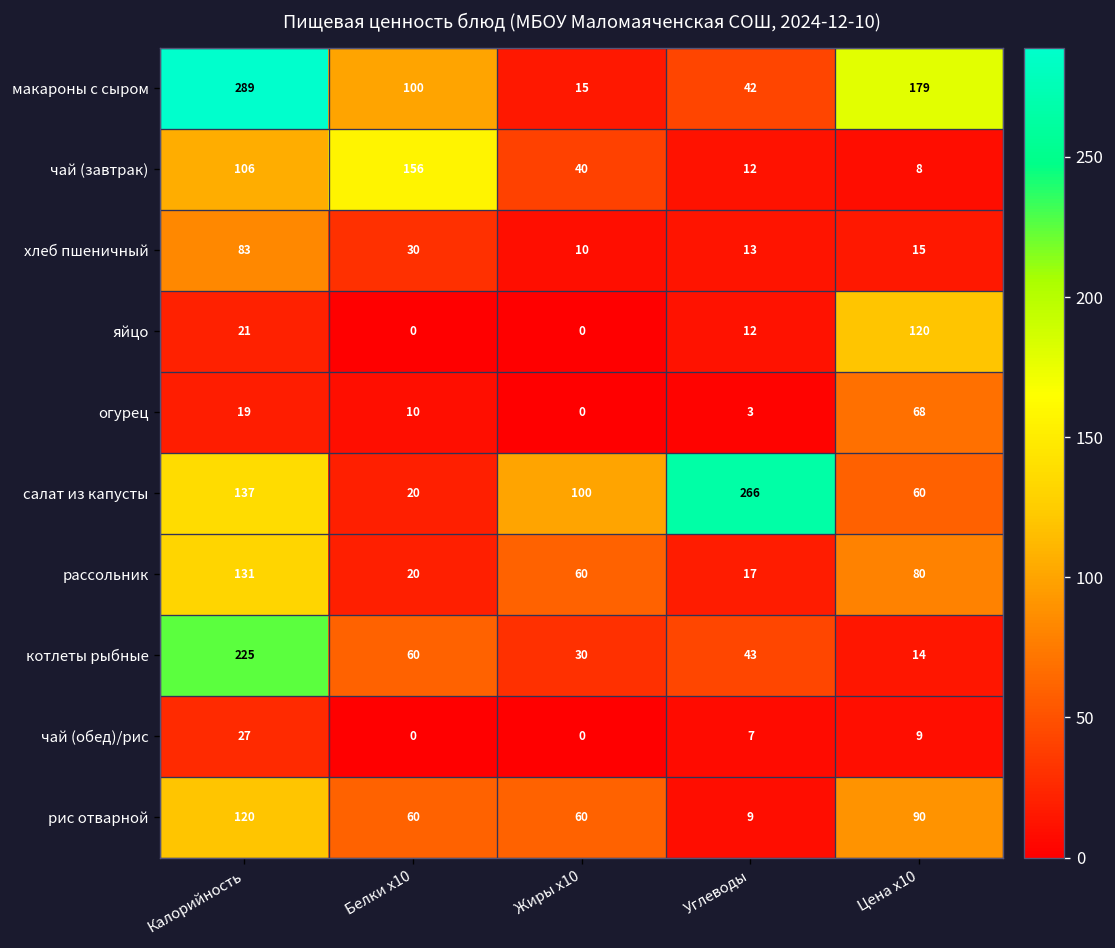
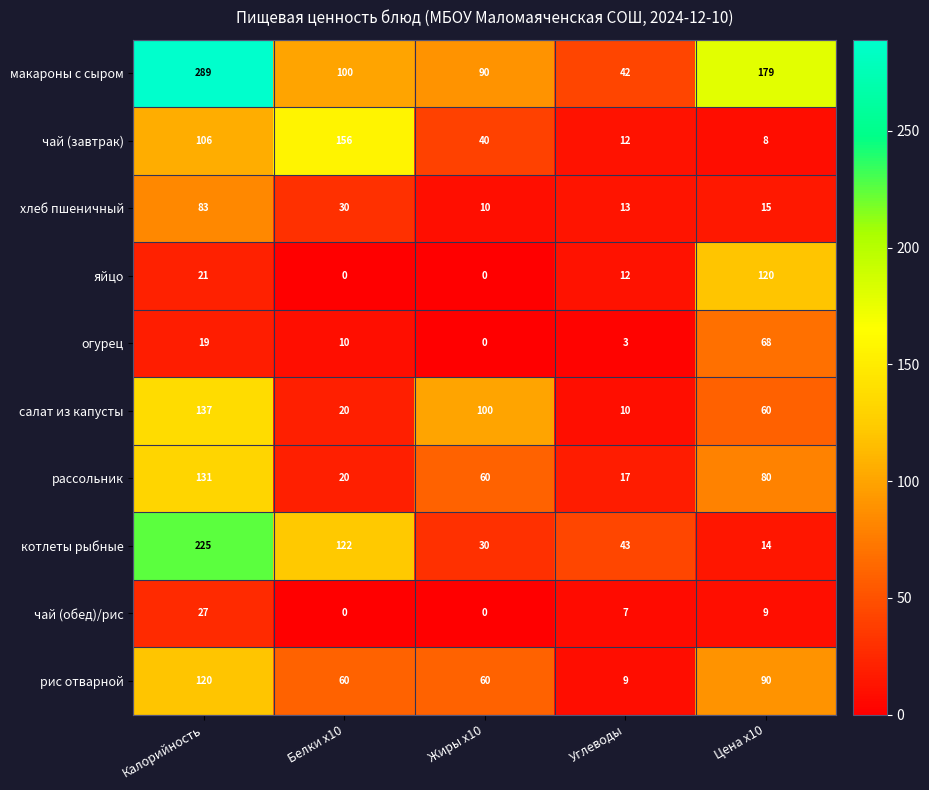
макароны с сыром, Жиры x10: 15 -> 90
салат из капусты, Углеводы: 266 -> 10
котлеты рыбные, Белки x10: 60 -> 122
